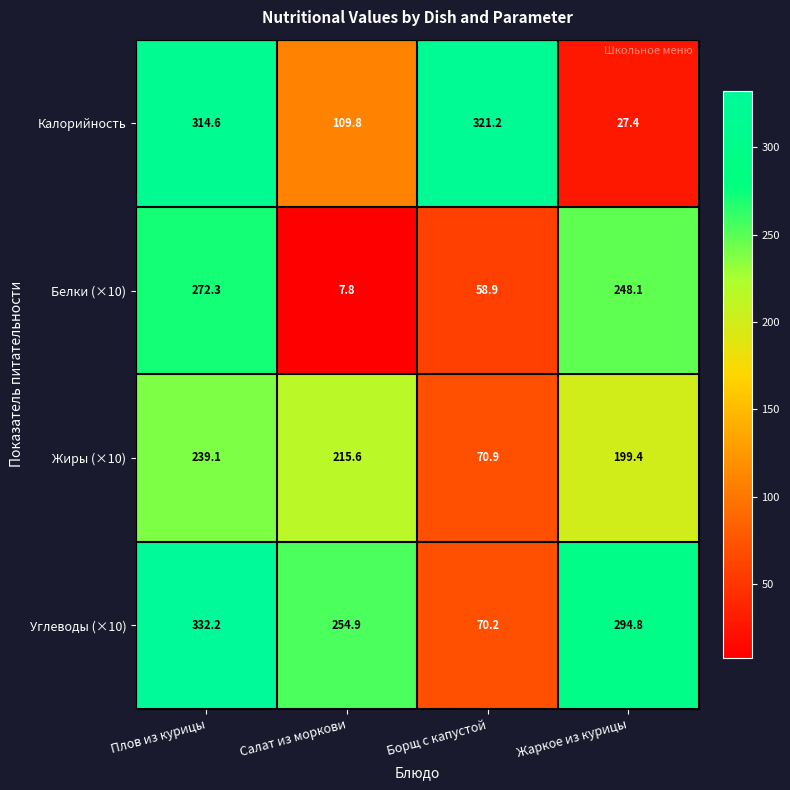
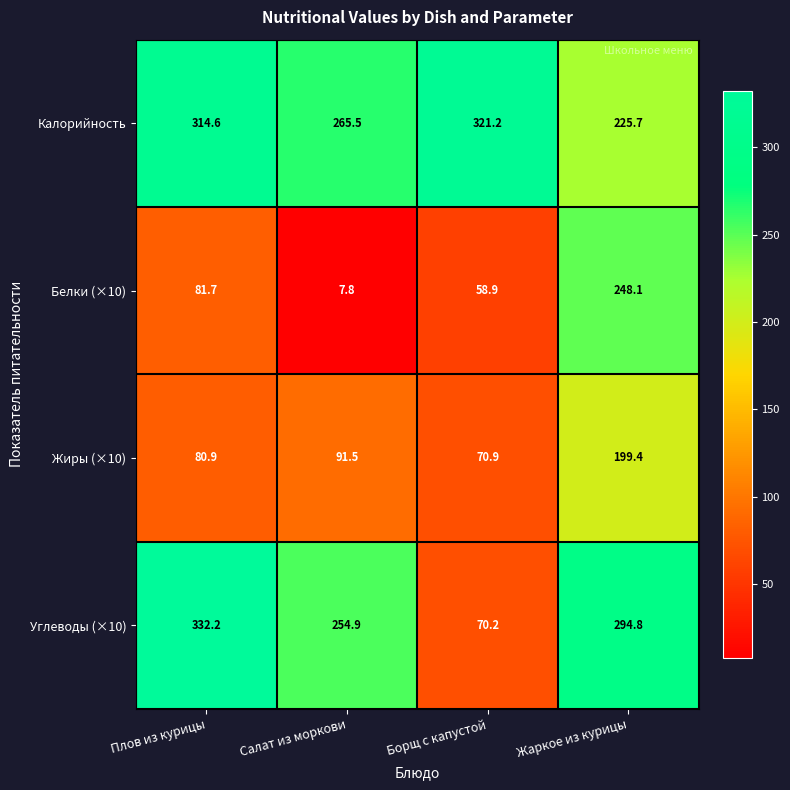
Калорийность, Салат из моркови: 109.8 -> 265.5
Калорийность, Жаркое из курицы: 27.4 -> 225.7
Белки (×10), Плов из курицы: 272.3 -> 81.7
Жиры (×10), Плов из курицы: 239.1 -> 80.9
Жиры (×10), Салат из моркови: 215.6 -> 91.5
